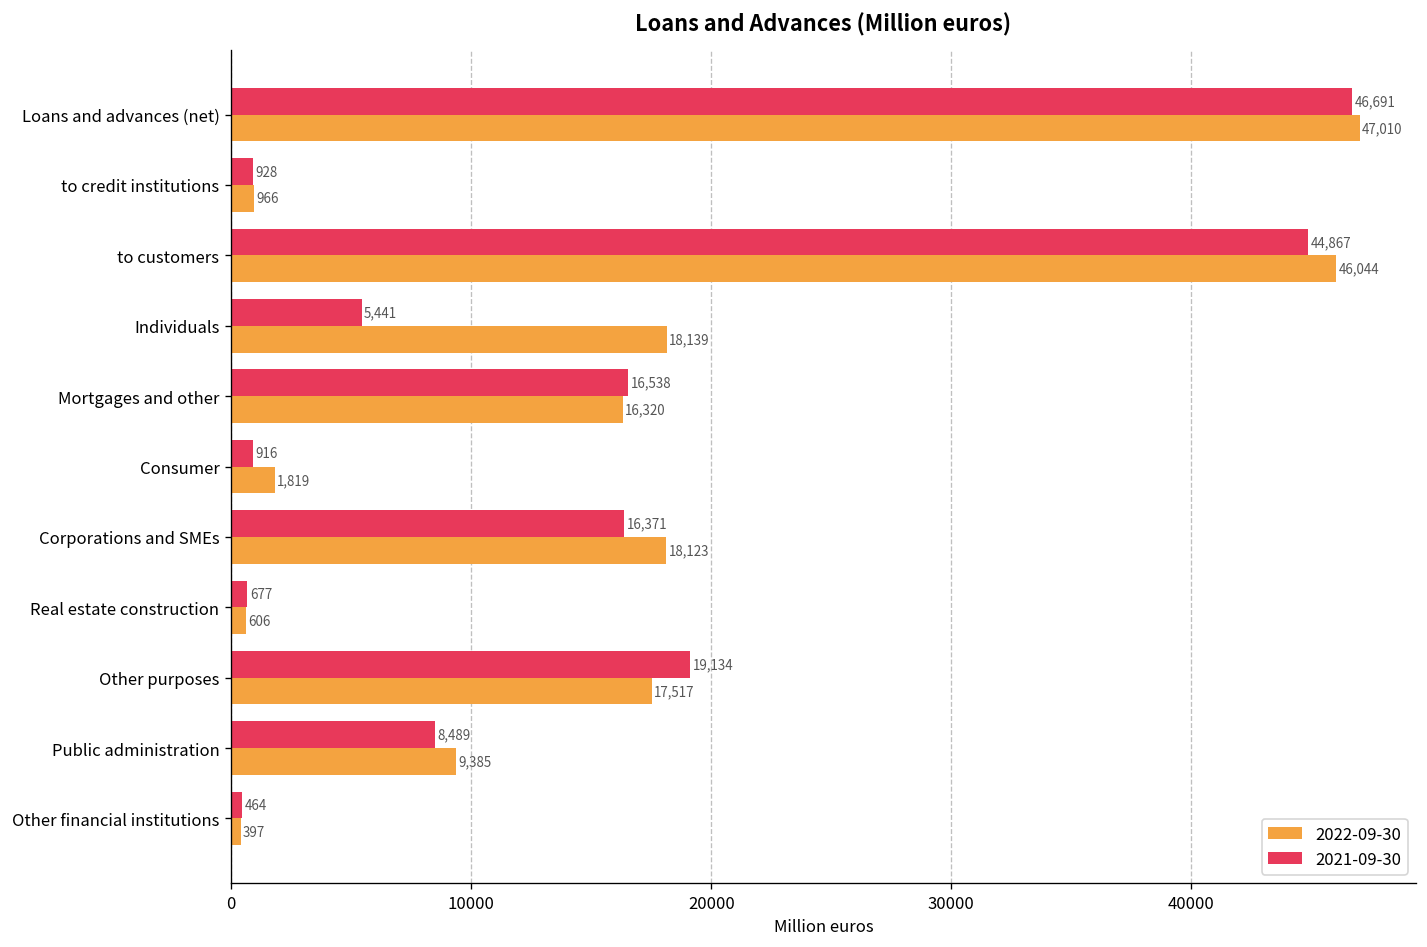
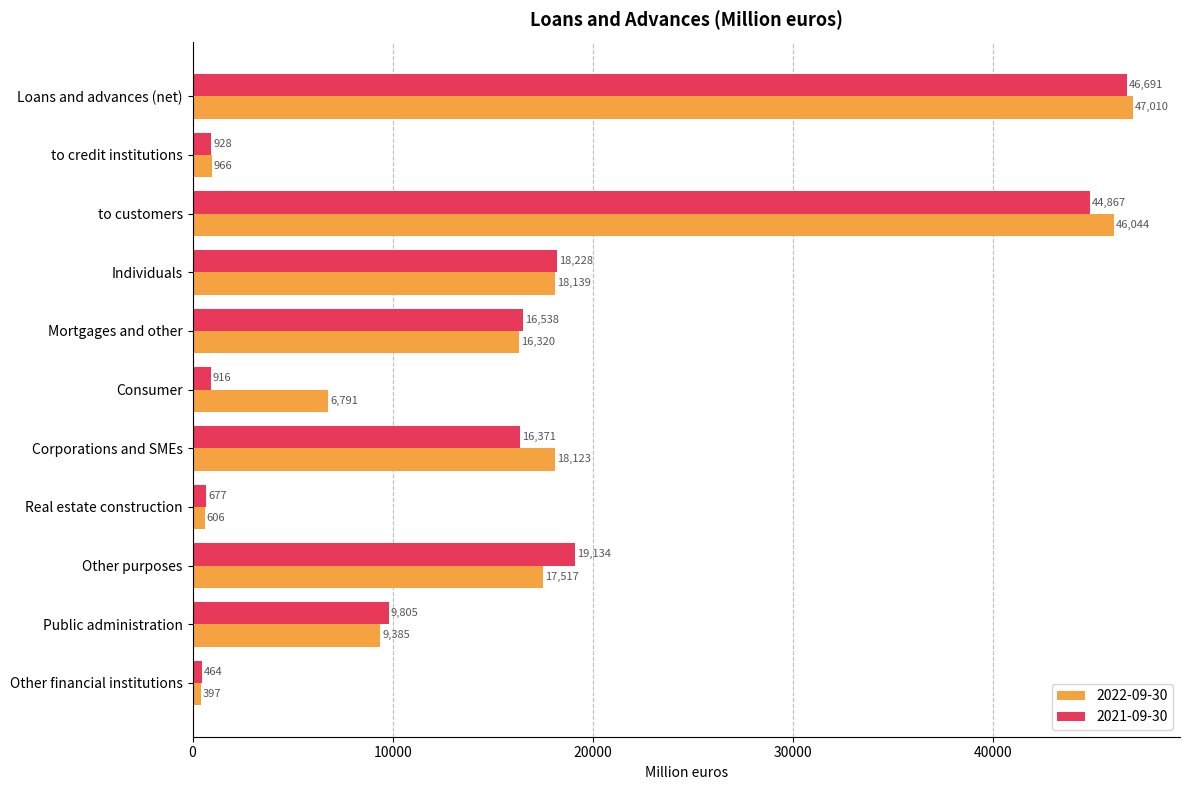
2021-09-30, Individuals: 5,441 -> 18,228
2022-09-30, Consumer: 1,819 -> 6,791
2021-09-30, Public administration: 8,489 -> 9,805
